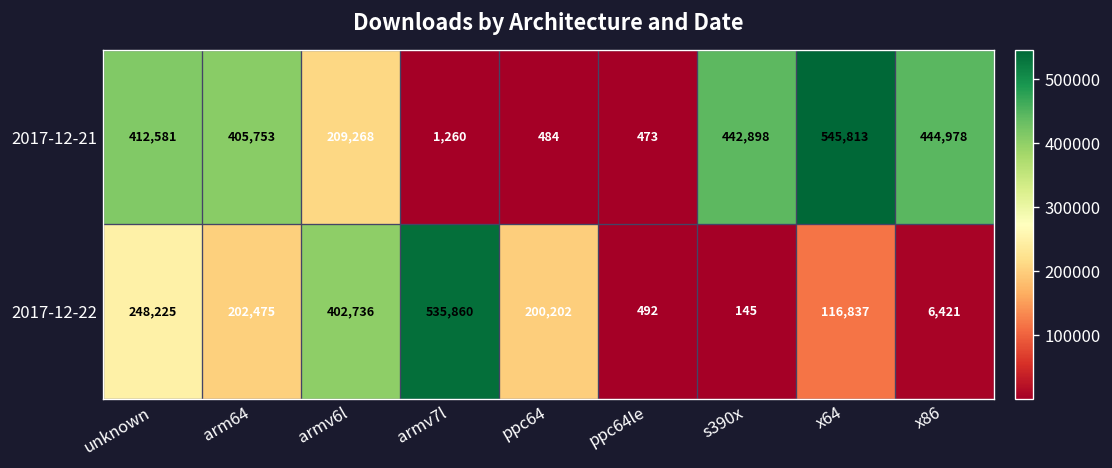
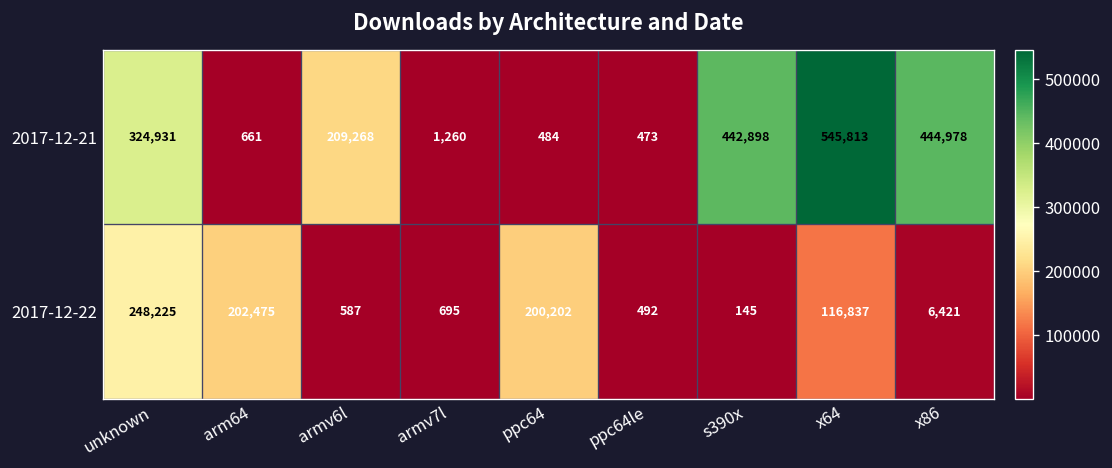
2017-12-21, unknown: 412,581 -> 324,931
2017-12-21, arm64: 405,753 -> 661
2017-12-22, armv6l: 402,736 -> 587
2017-12-22, armv7l: 535,860 -> 695
